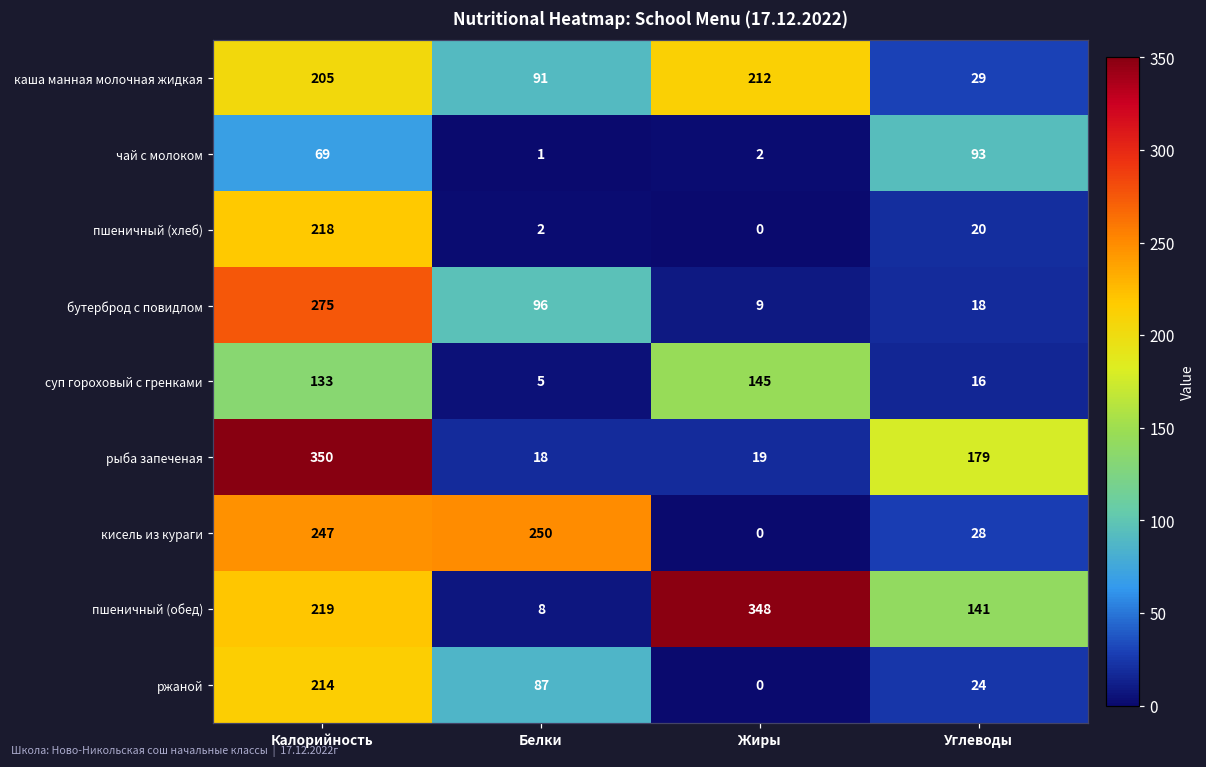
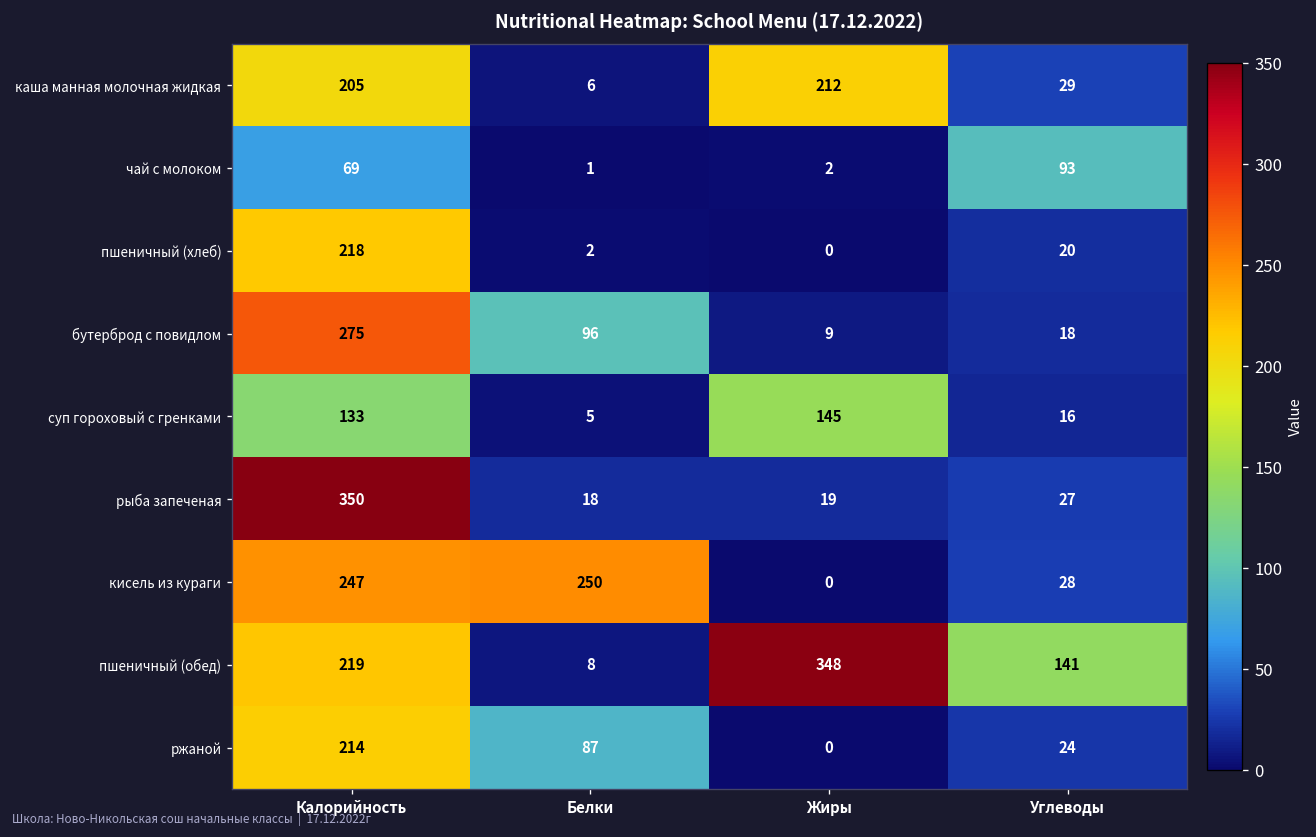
каша манная молочная жидкая, Белки: 91 -> 6
рыба запеченая, Углеводы: 179 -> 27
